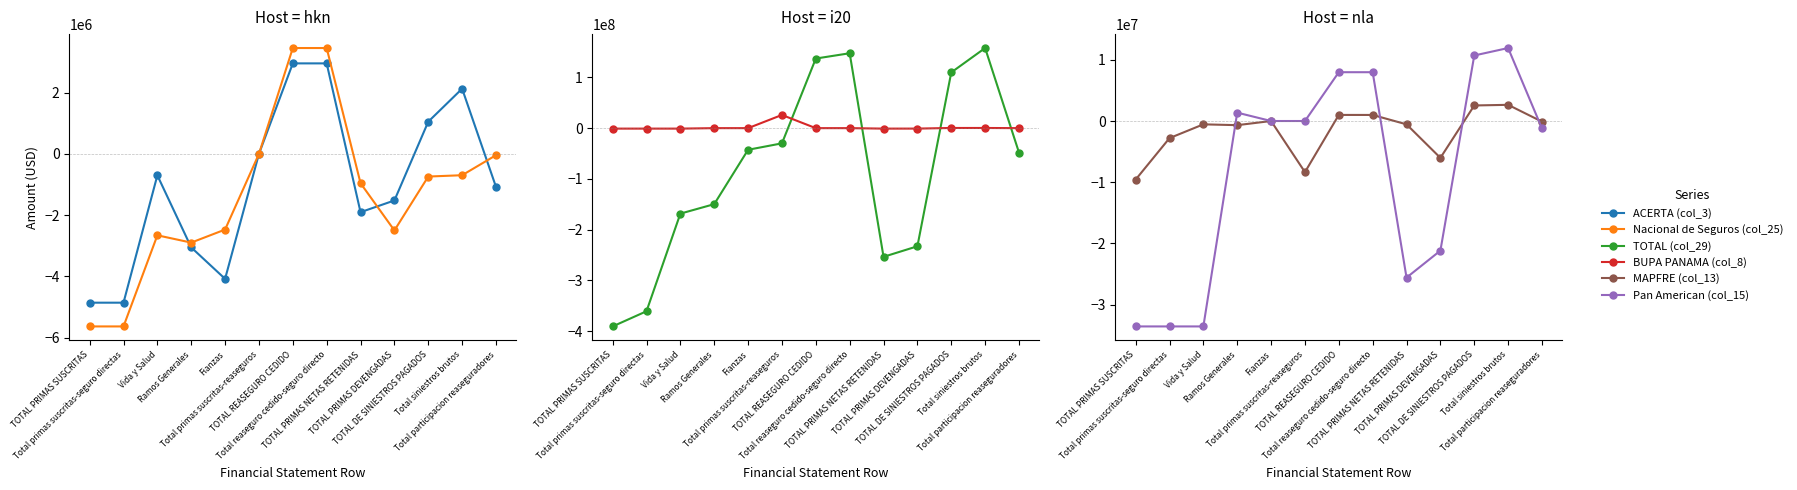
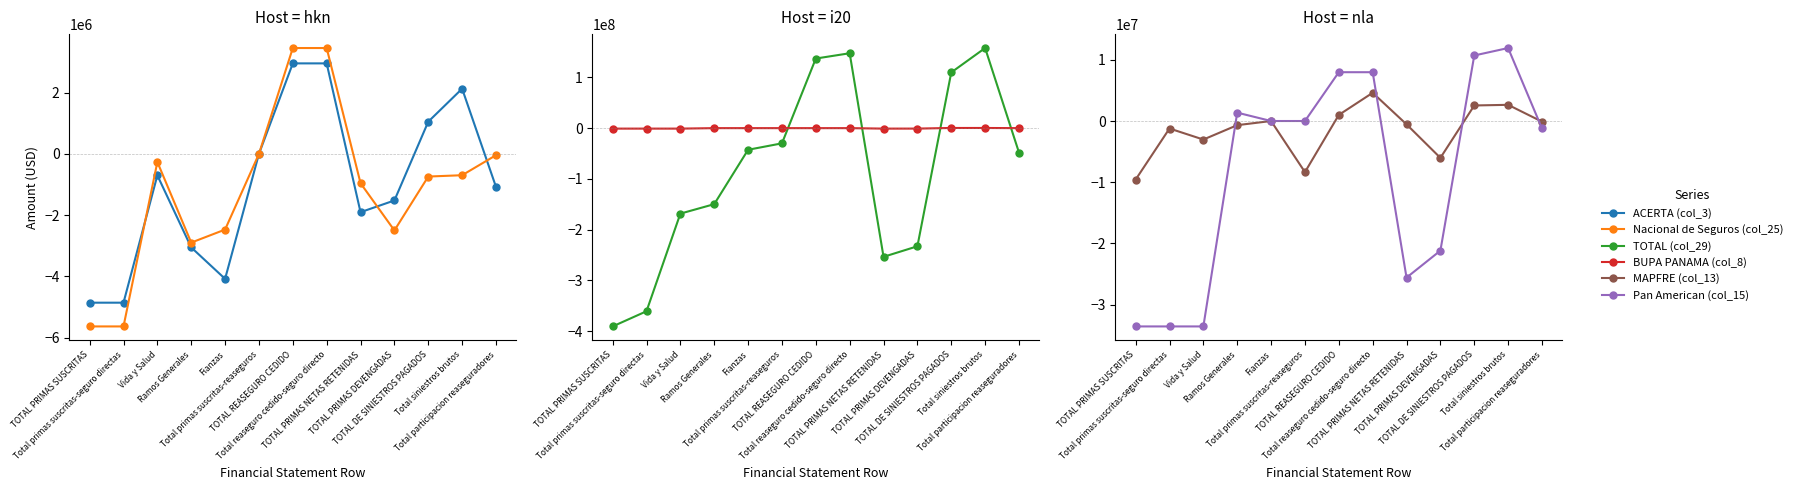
Host = hkn, Nacional de Seguros (col_25), Vida y Salud: -2700000 -> -300000
Host = i20, BUPA PANAMA (col_8), Total primas suscritas-reaseguros: 30000000 -> 0
Host = nla, MAPFRE (col_13), Total primas suscritas-seguro directas: -3000000 -> -1000000
Host = nla, MAPFRE (col_13), Vida y Salud: -1000000 -> -3000000
Host = nla, MAPFRE (col_13), Total reaseguro cedido-seguro directo: 1000000 -> 5000000
